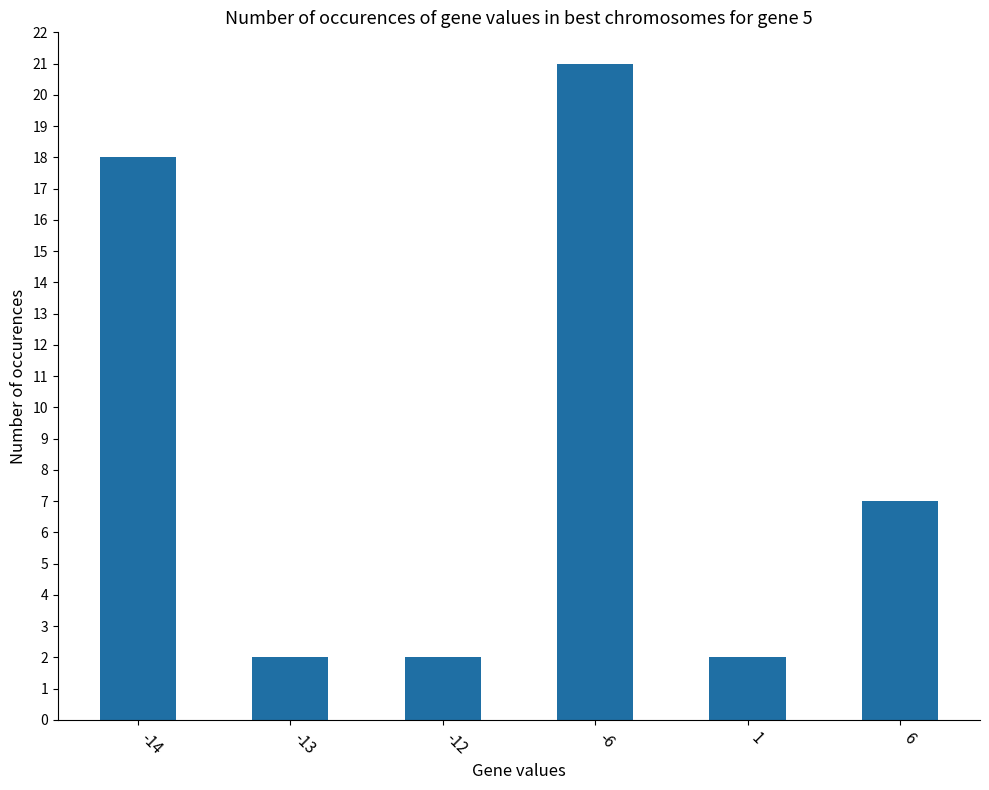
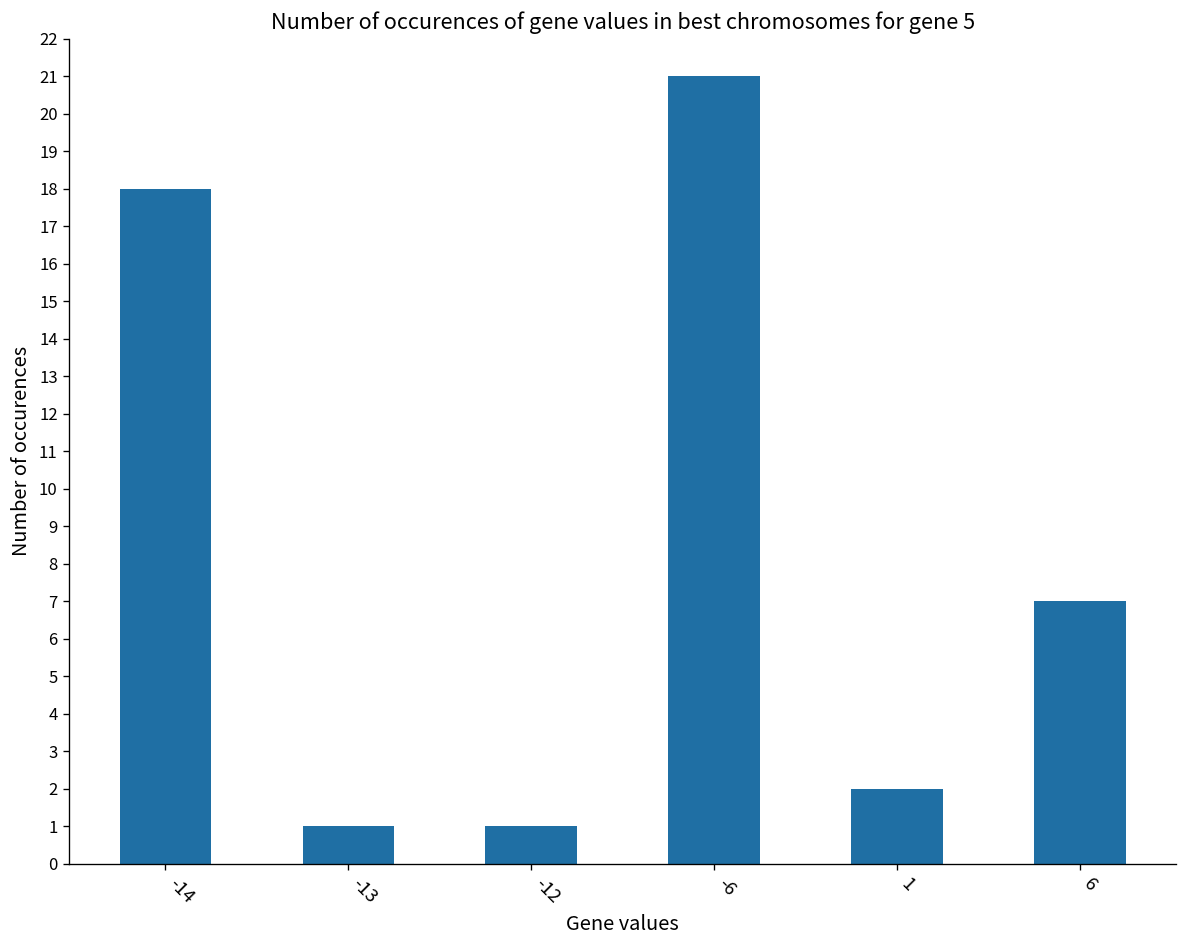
-13: 2 -> 1
-12: 2 -> 1
